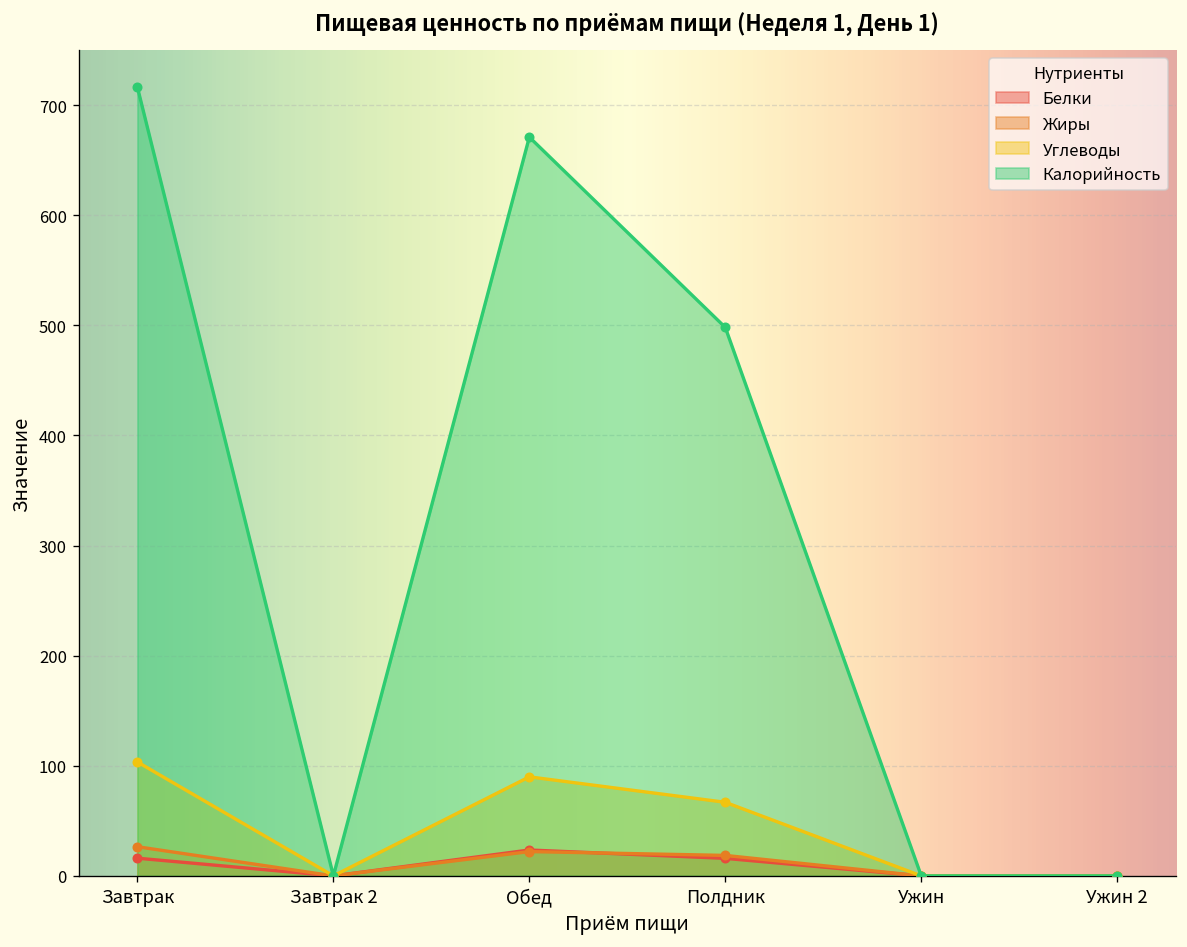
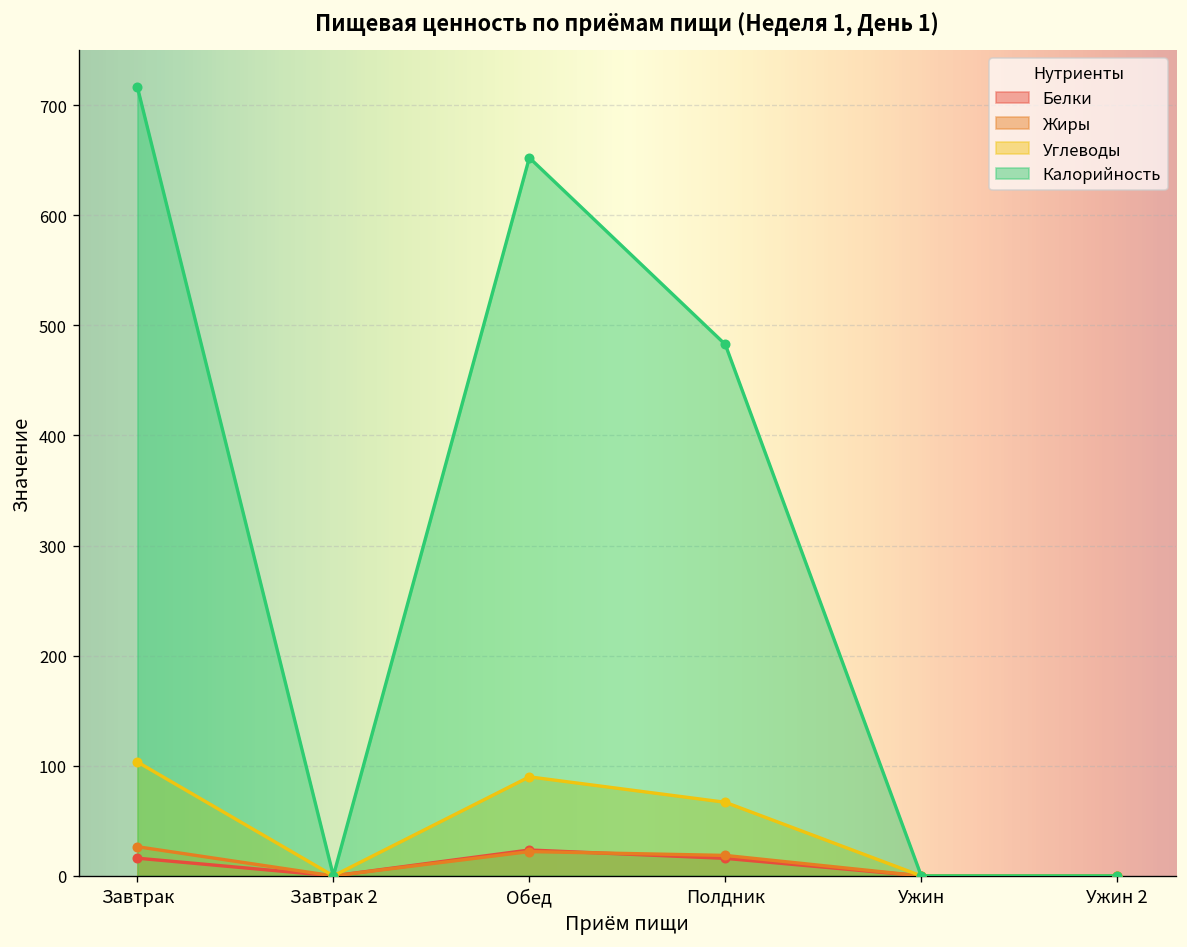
Калорийность, Обед: 670 -> 650
Калорийность, Полдник: 500 -> 480
